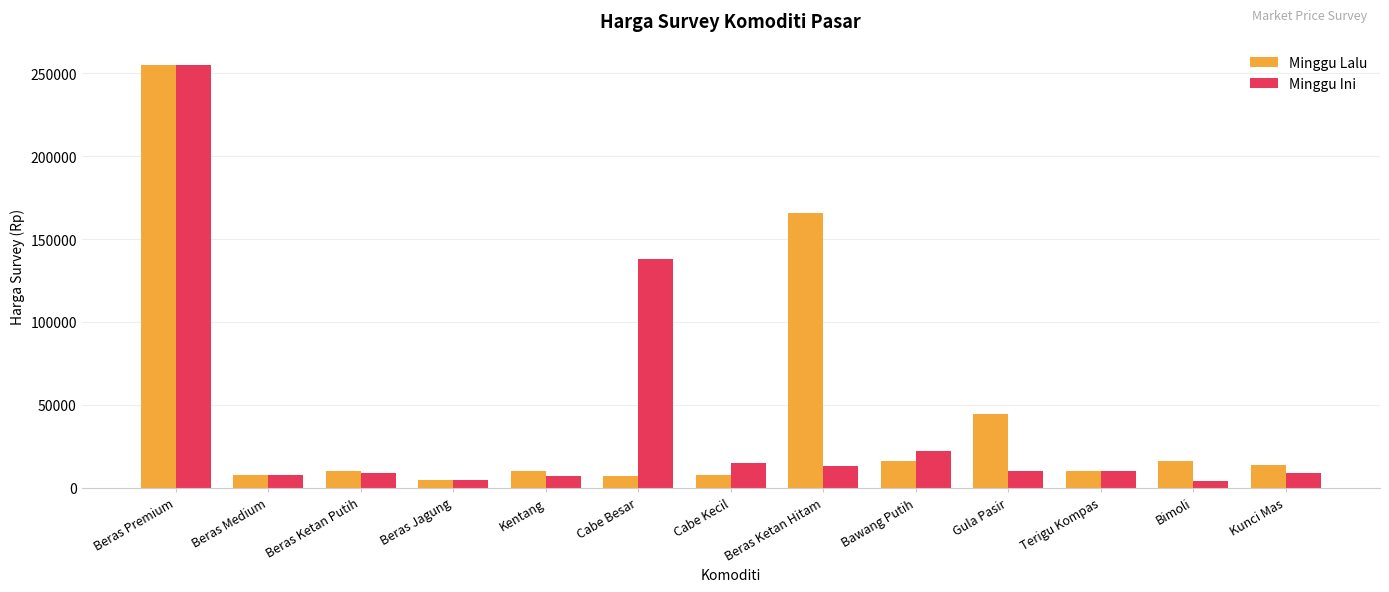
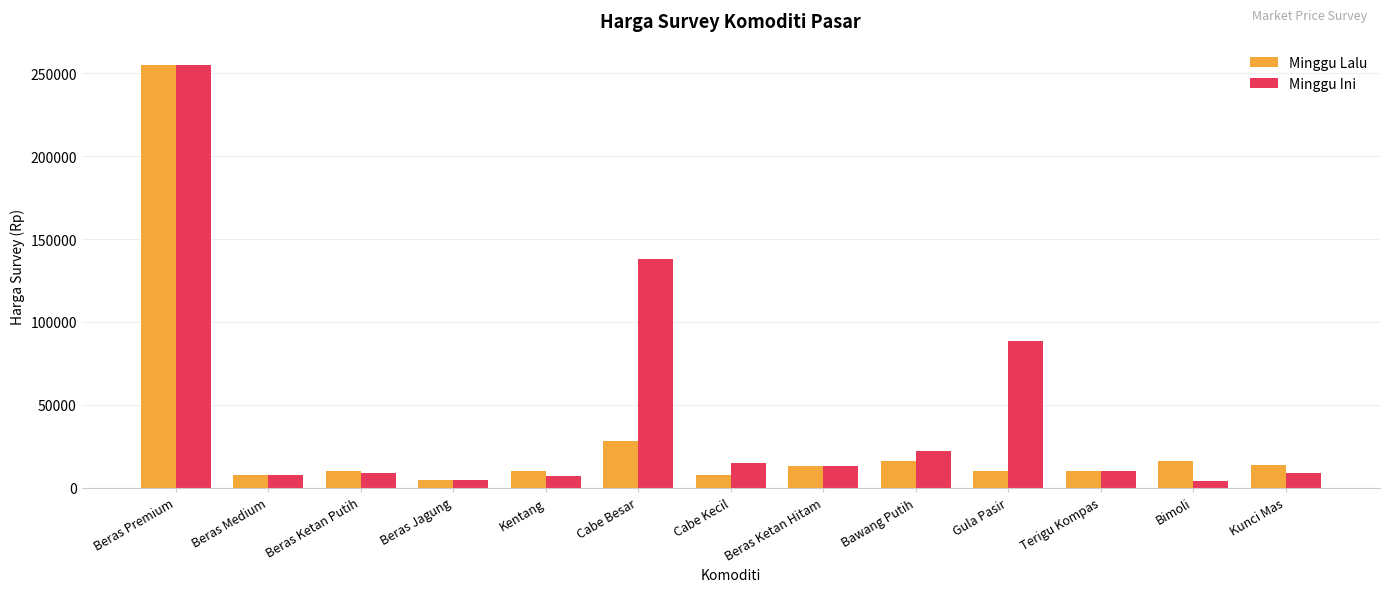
Minggu Lalu, Cabe Besar: 7000 -> 28000
Minggu Lalu, Beras Ketan Hitam: 166000 -> 13000
Minggu Lalu, Gula Pasir: 44000 -> 10000
Minggu Ini, Gula Pasir: 10000 -> 89000
